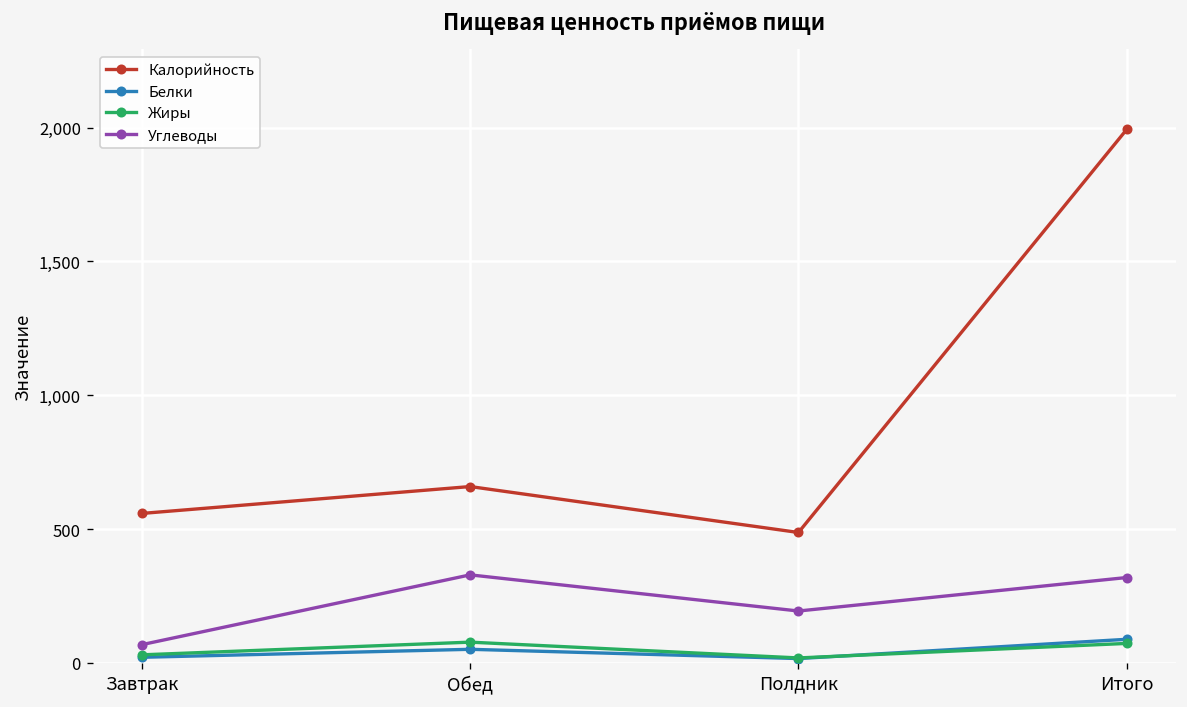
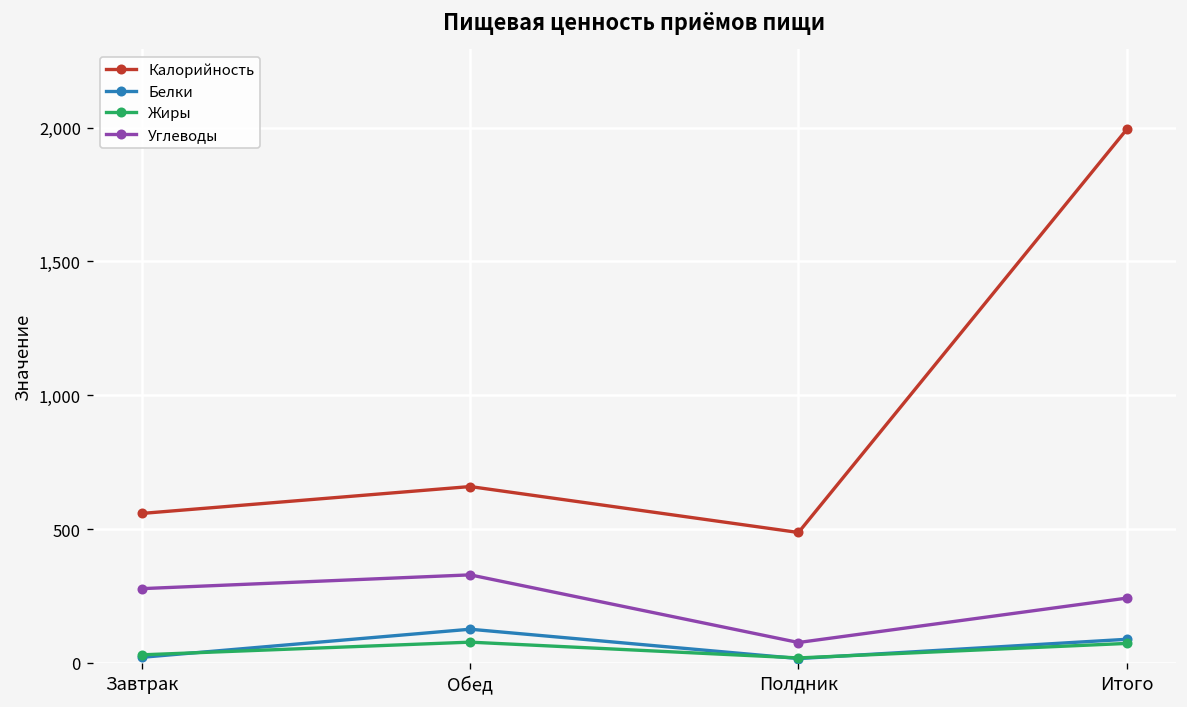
Углеводы, Завтрак: 70 -> 280
Белки, Обед: 50 -> 130
Углеводы, Полдник: 190 -> 80
Углеводы, Итого: 320 -> 240
